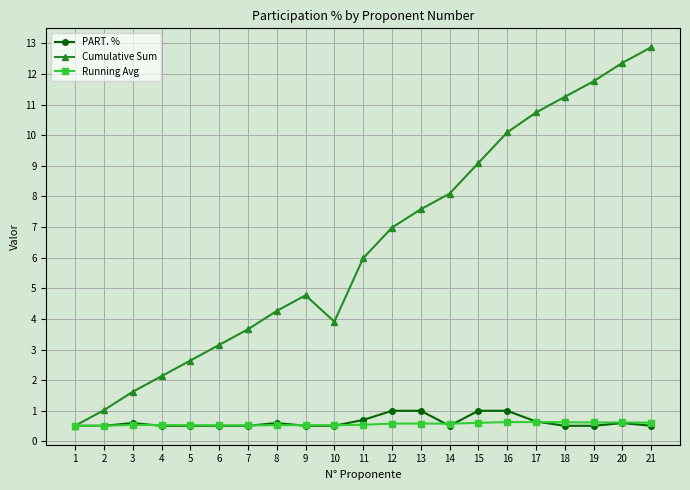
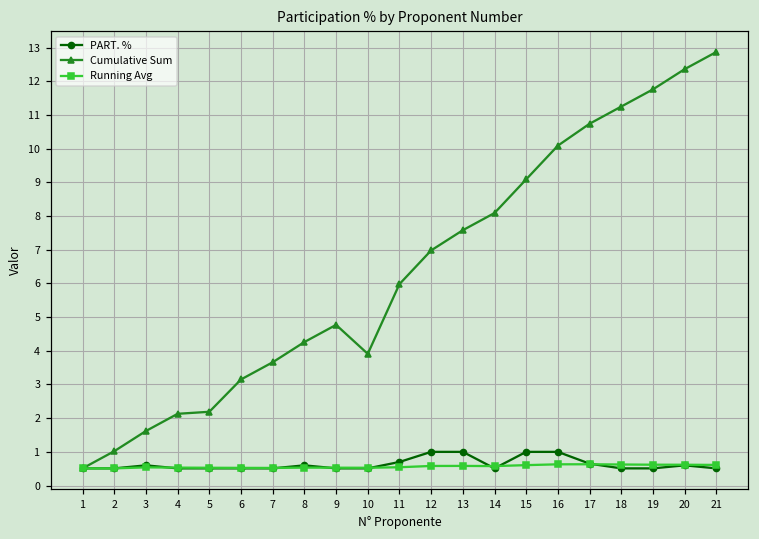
Cumulative Sum, 5: 2.6 -> 2.2
